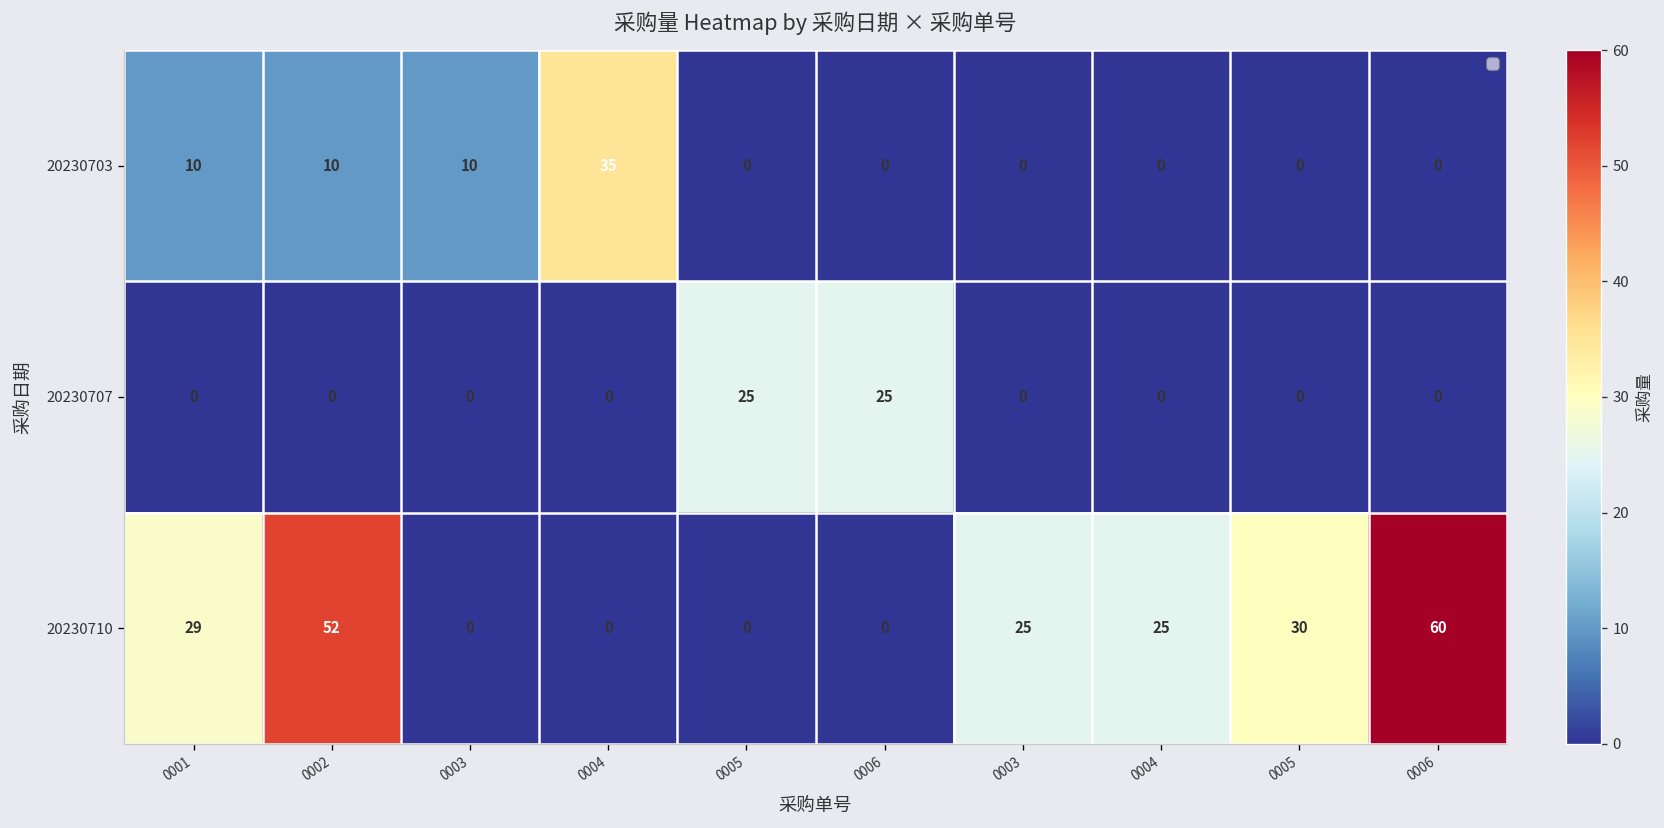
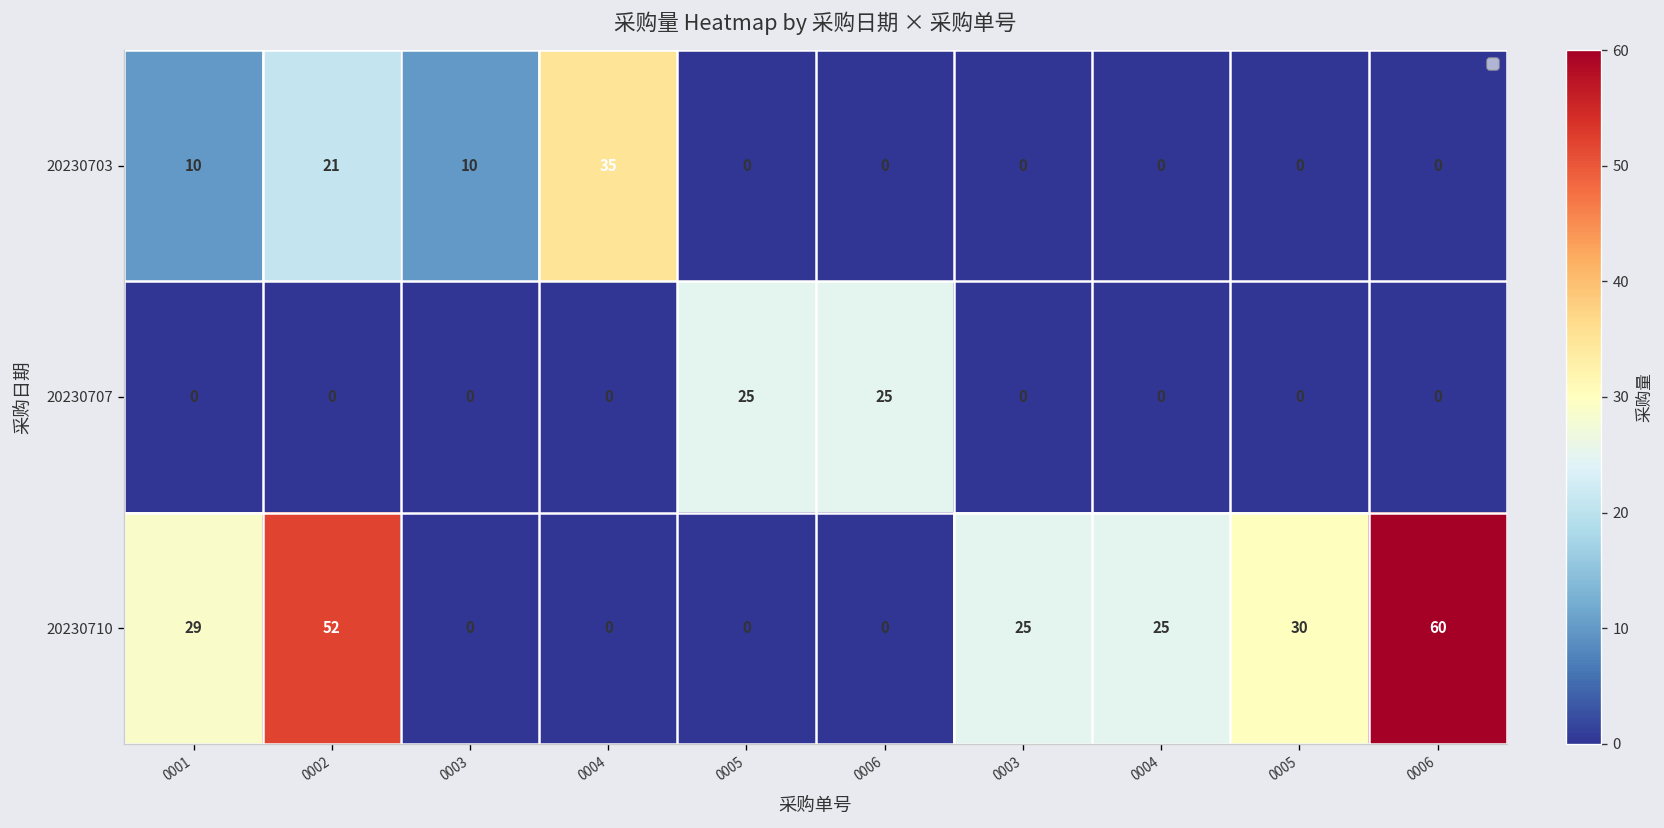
20230703, 0002: 10 -> 21
